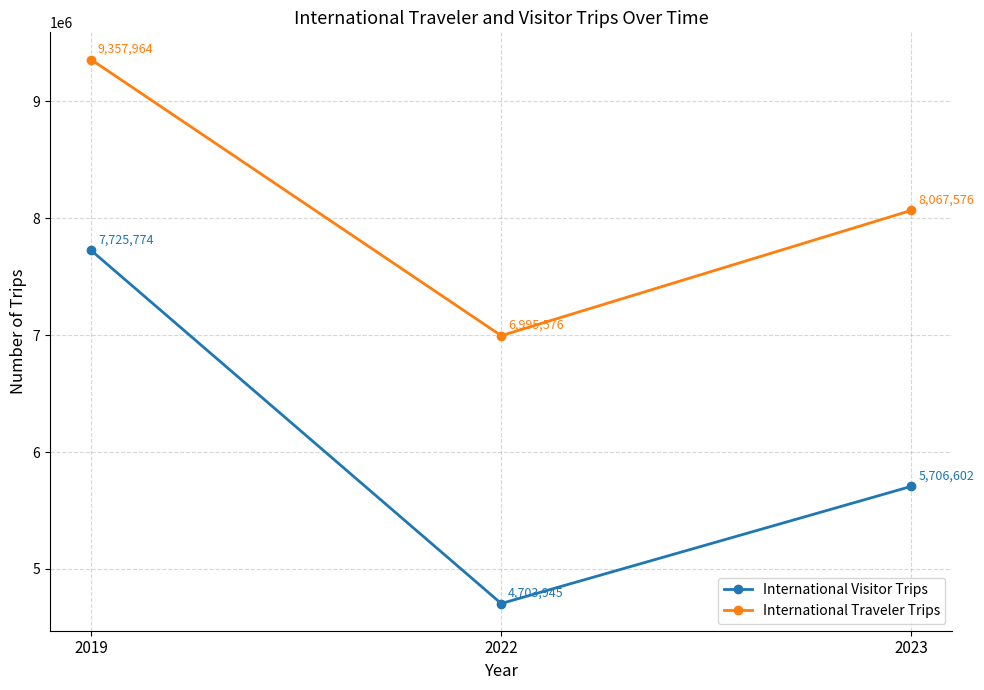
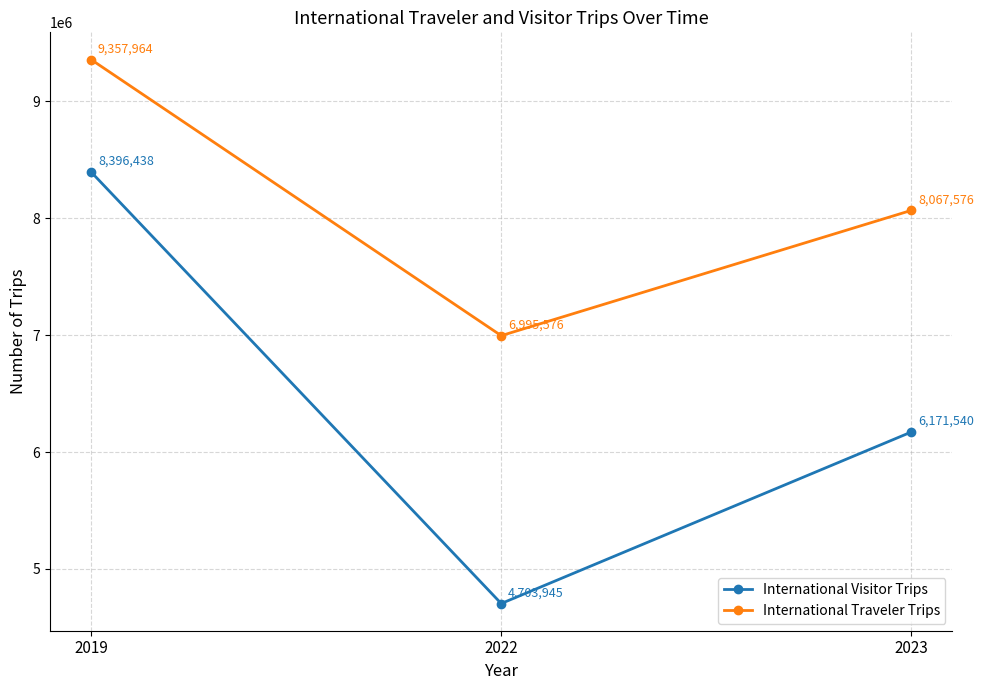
International Visitor Trips, 2019: 7,725,774 -> 8,396,438
International Visitor Trips, 2023: 5,706,602 -> 6,171,540
